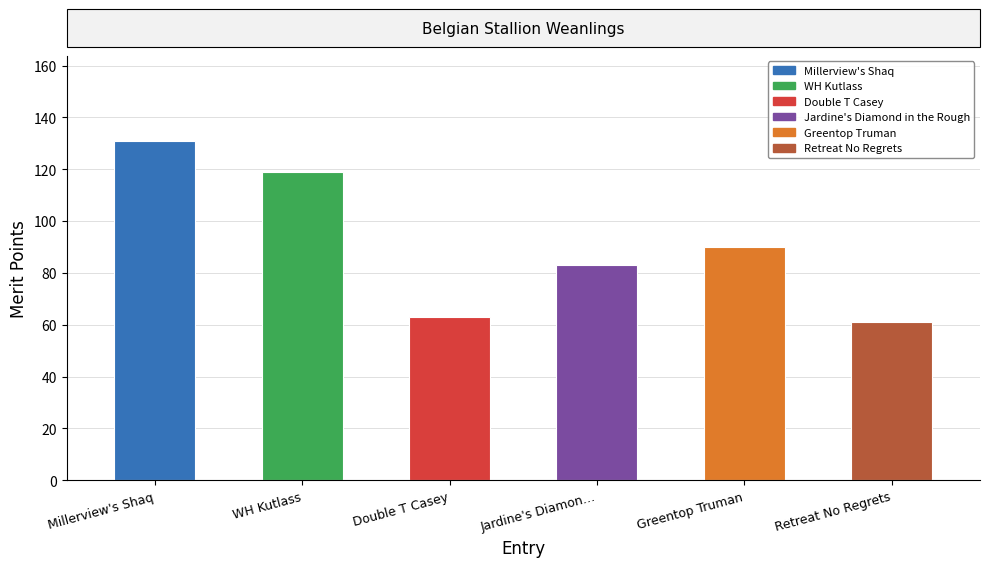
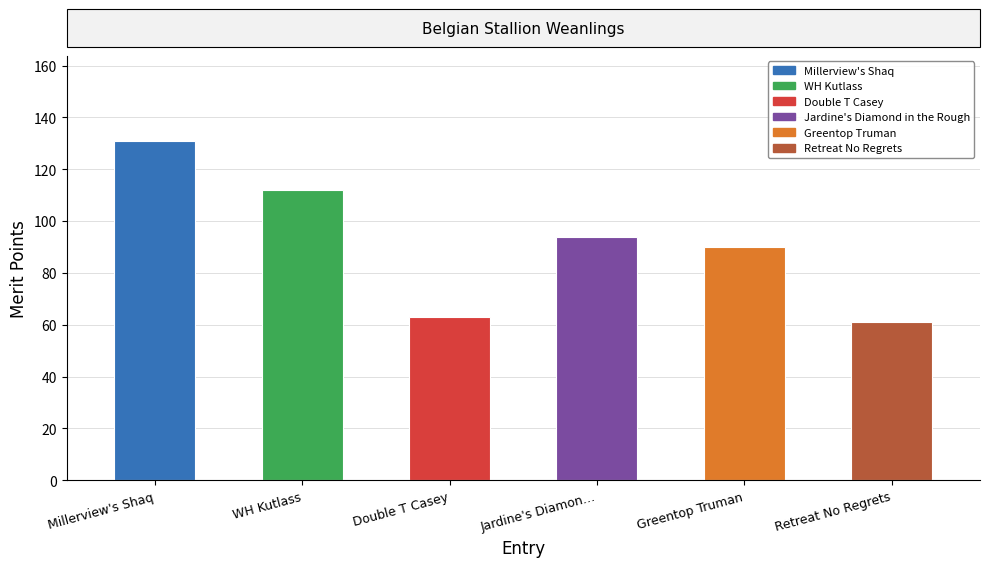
WH Kutlass: 119 -> 112
Jardine's Diamon…: 83 -> 94
